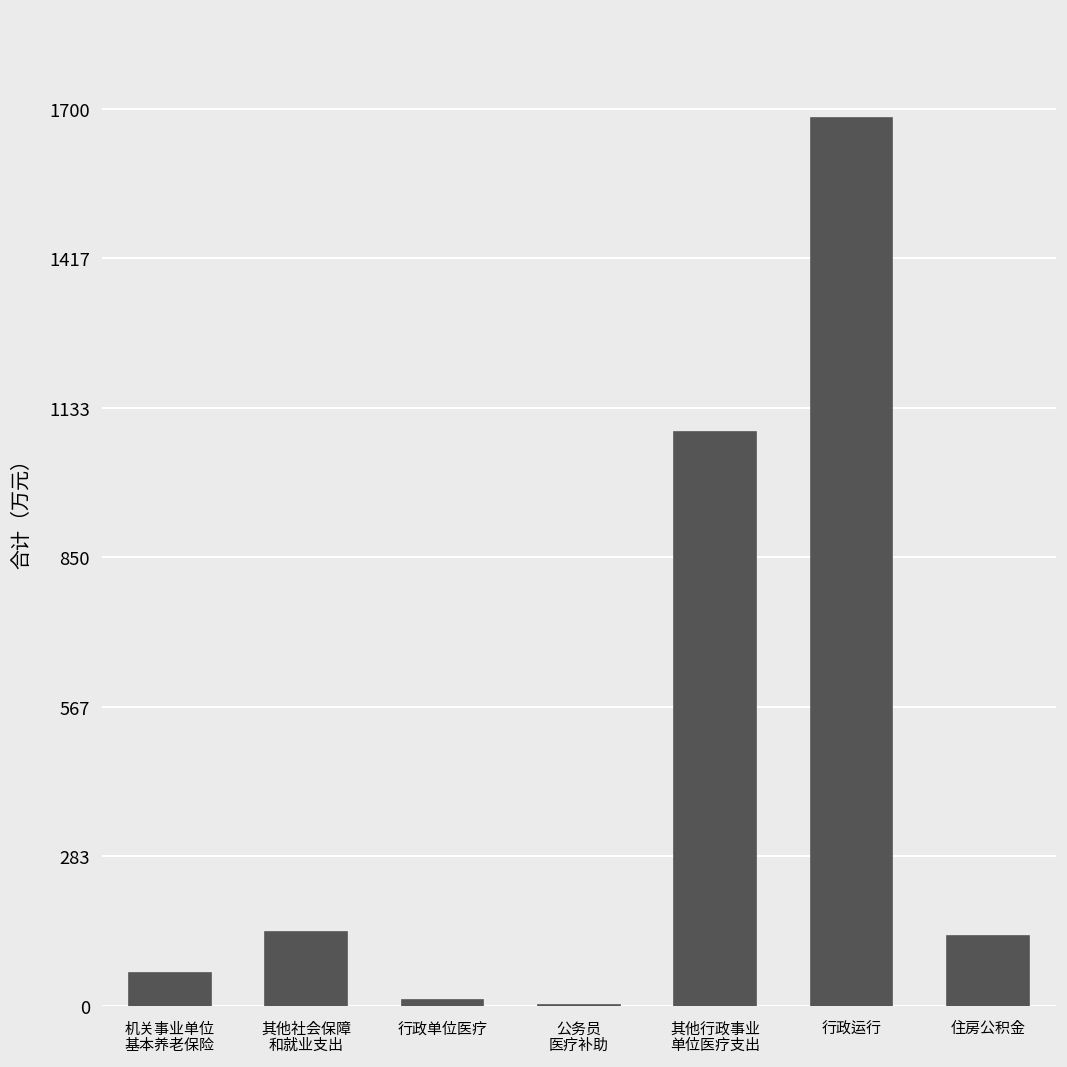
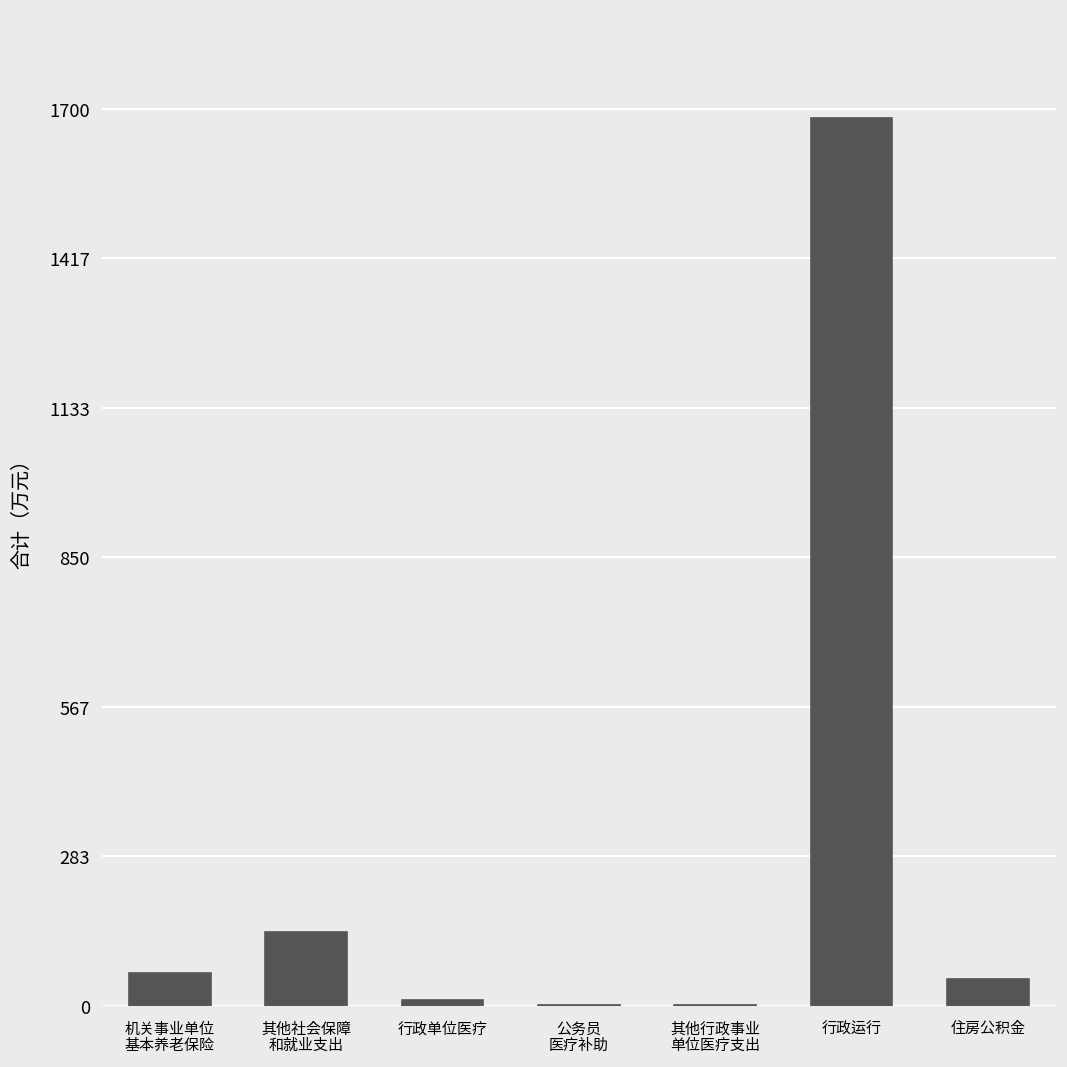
其他行政事业 单位医疗支出: 1090 -> 0
住房公积金: 130 -> 50
